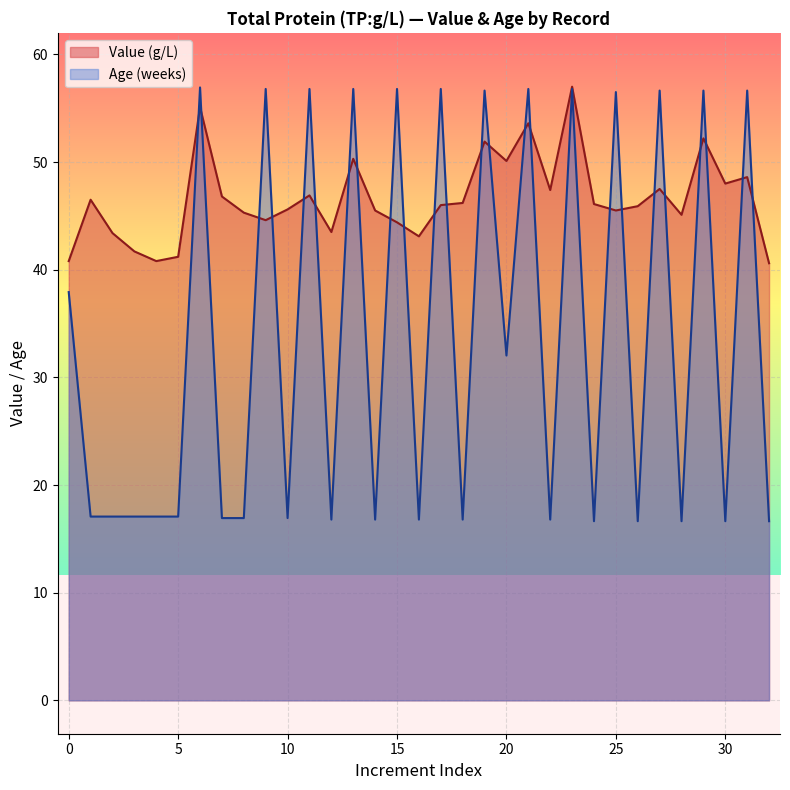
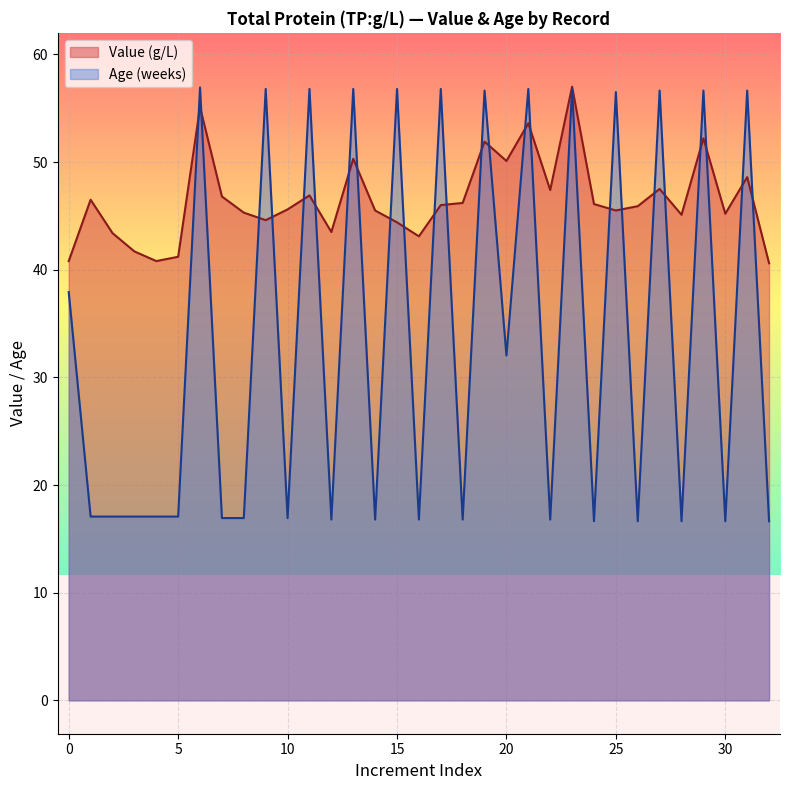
Value (g/L), 30: 48.0 -> 45.2
